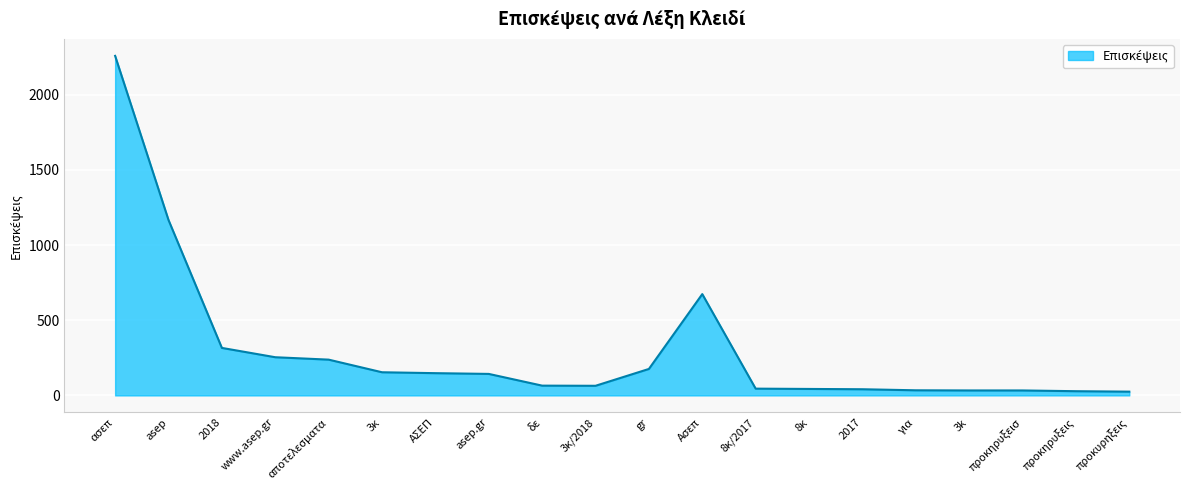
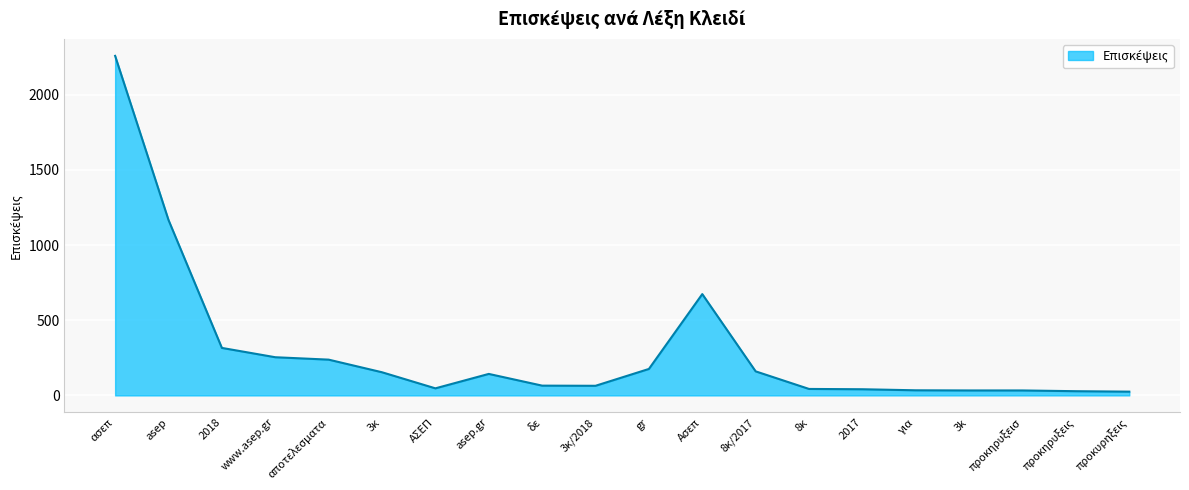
ΑΣΕΠ: 150 -> 50
8κ/2017: 50 -> 160
